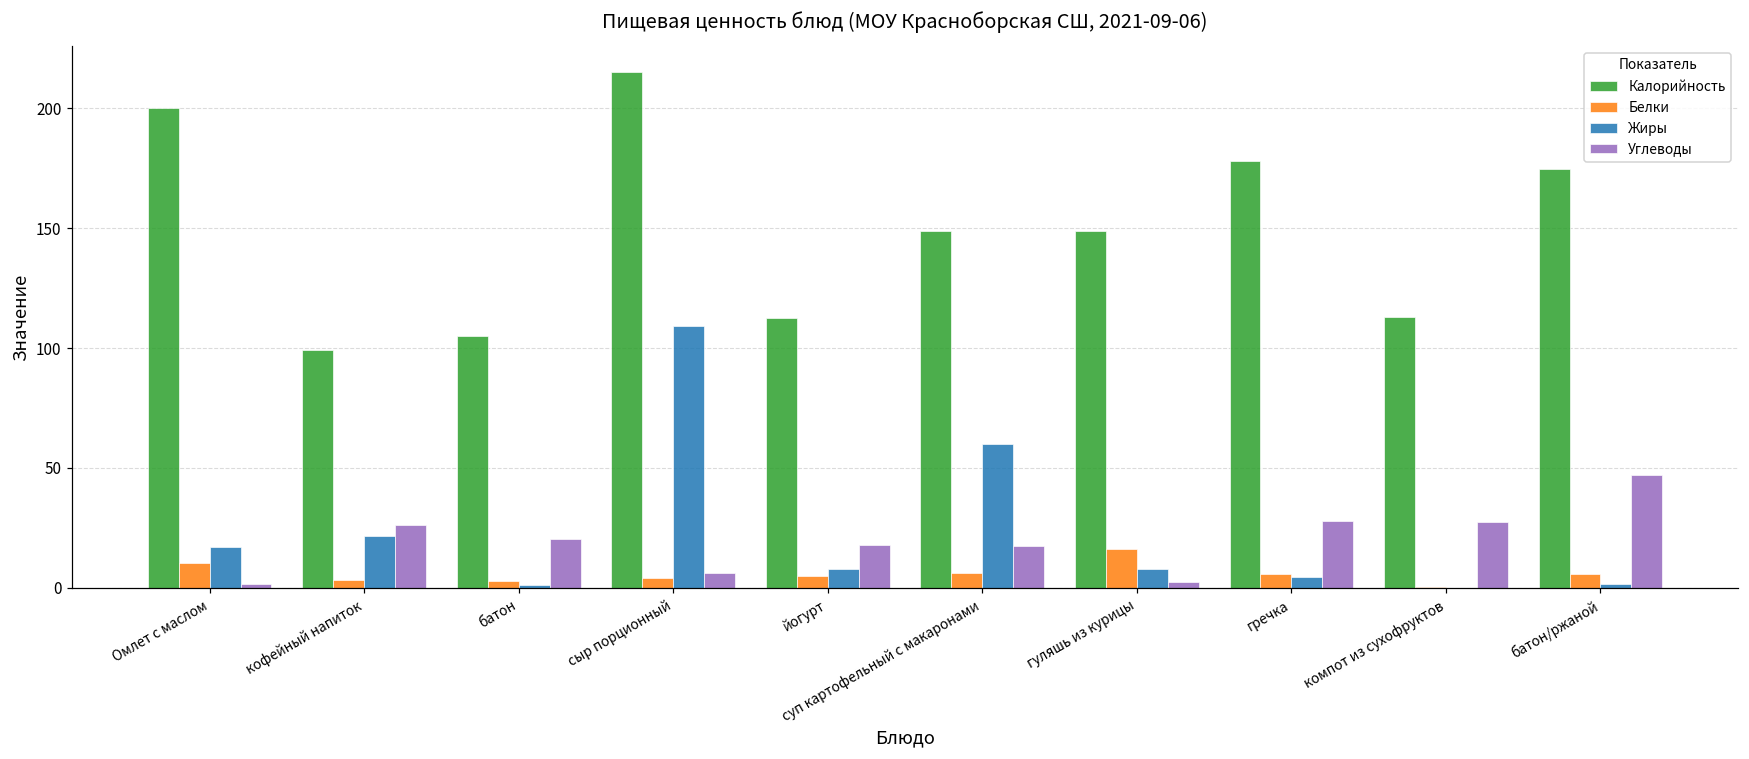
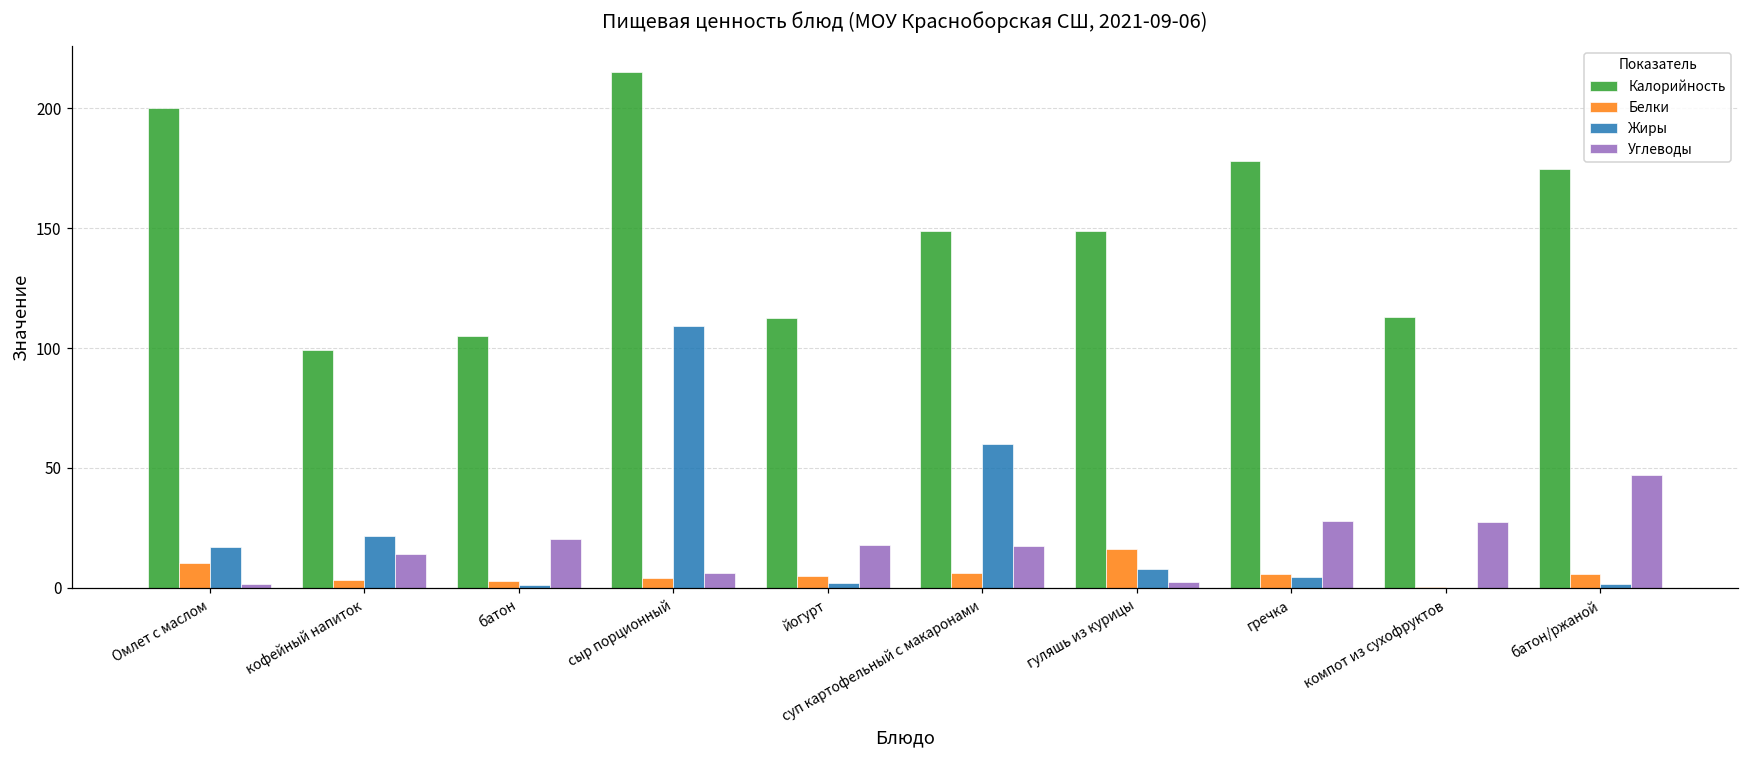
Углеводы, кофейный напиток: 26 -> 14
Жиры, йогурт: 8 -> 2
